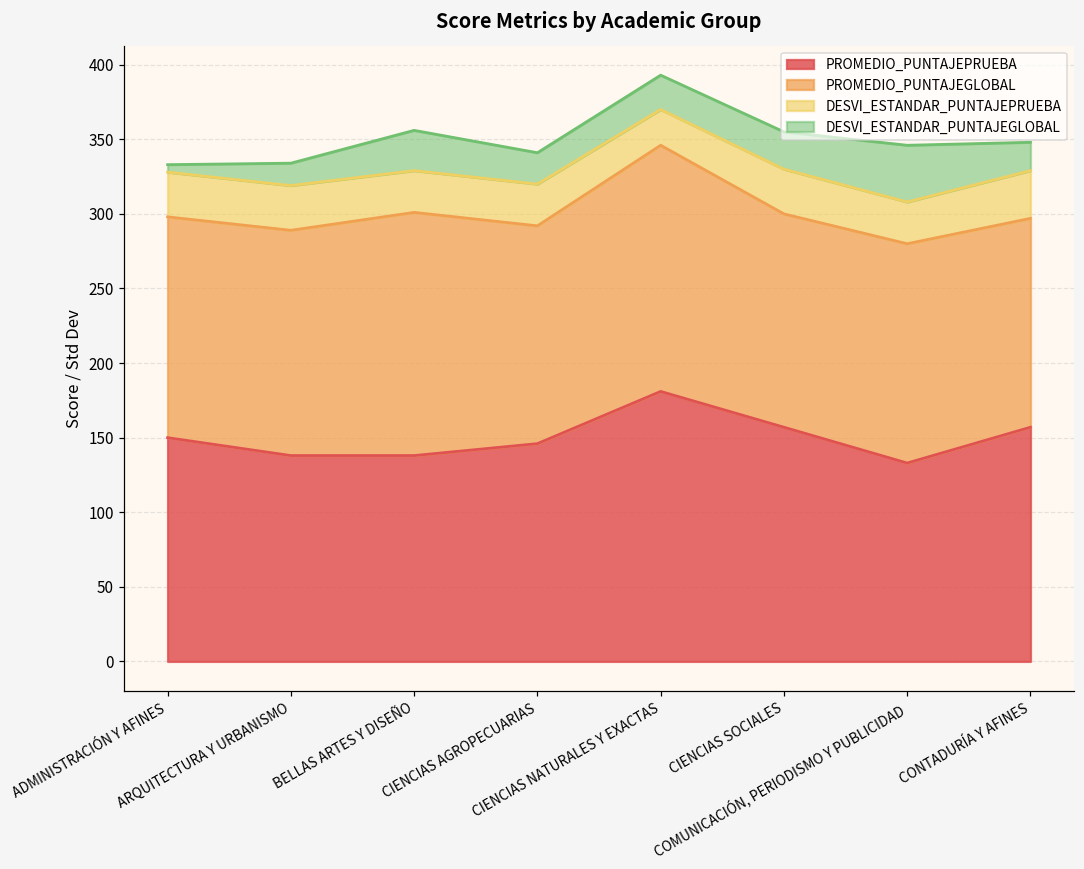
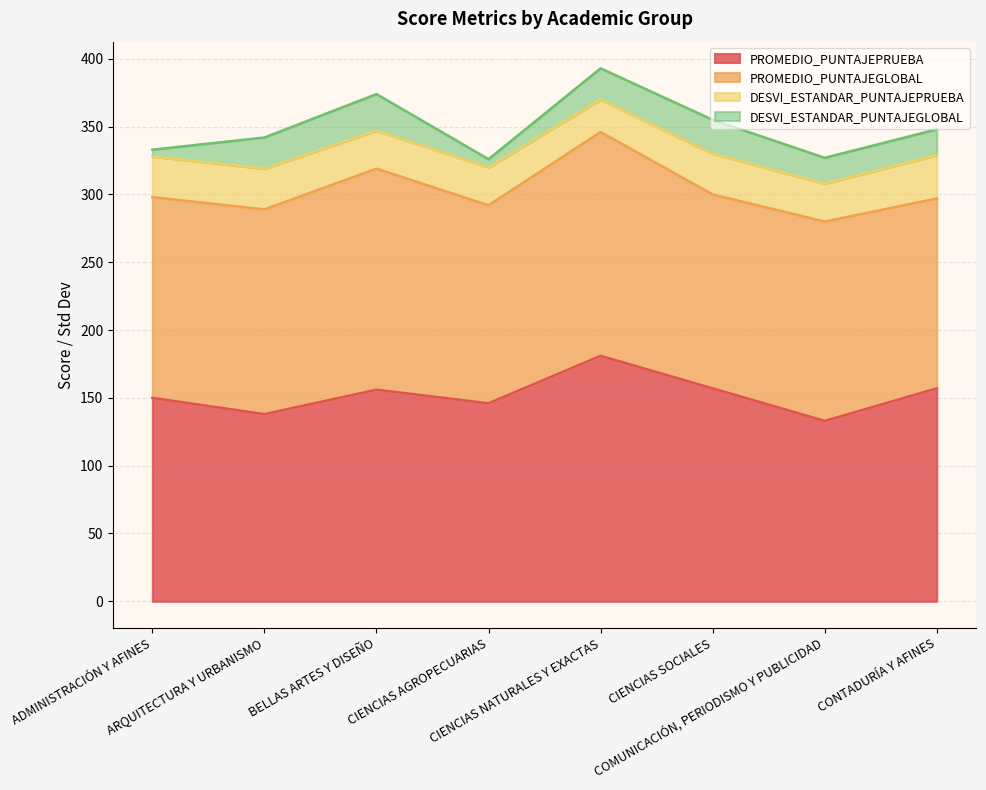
DESVI_ESTANDAR_PUNTAJEGLOBAL, ARQUITECTURA Y URBANISMO: 15 -> 23
PROMEDIO_PUNTAJEPRUEBA, BELLAS ARTES Y DISEÑO: 138 -> 156
DESVI_ESTANDAR_PUNTAJEGLOBAL, CIENCIAS AGROPECUARIAS: 21 -> 6
DESVI_ESTANDAR_PUNTAJEGLOBAL, COMUNICACIÓN, PERIODISMO Y PUBLICIDAD: 38 -> 19
